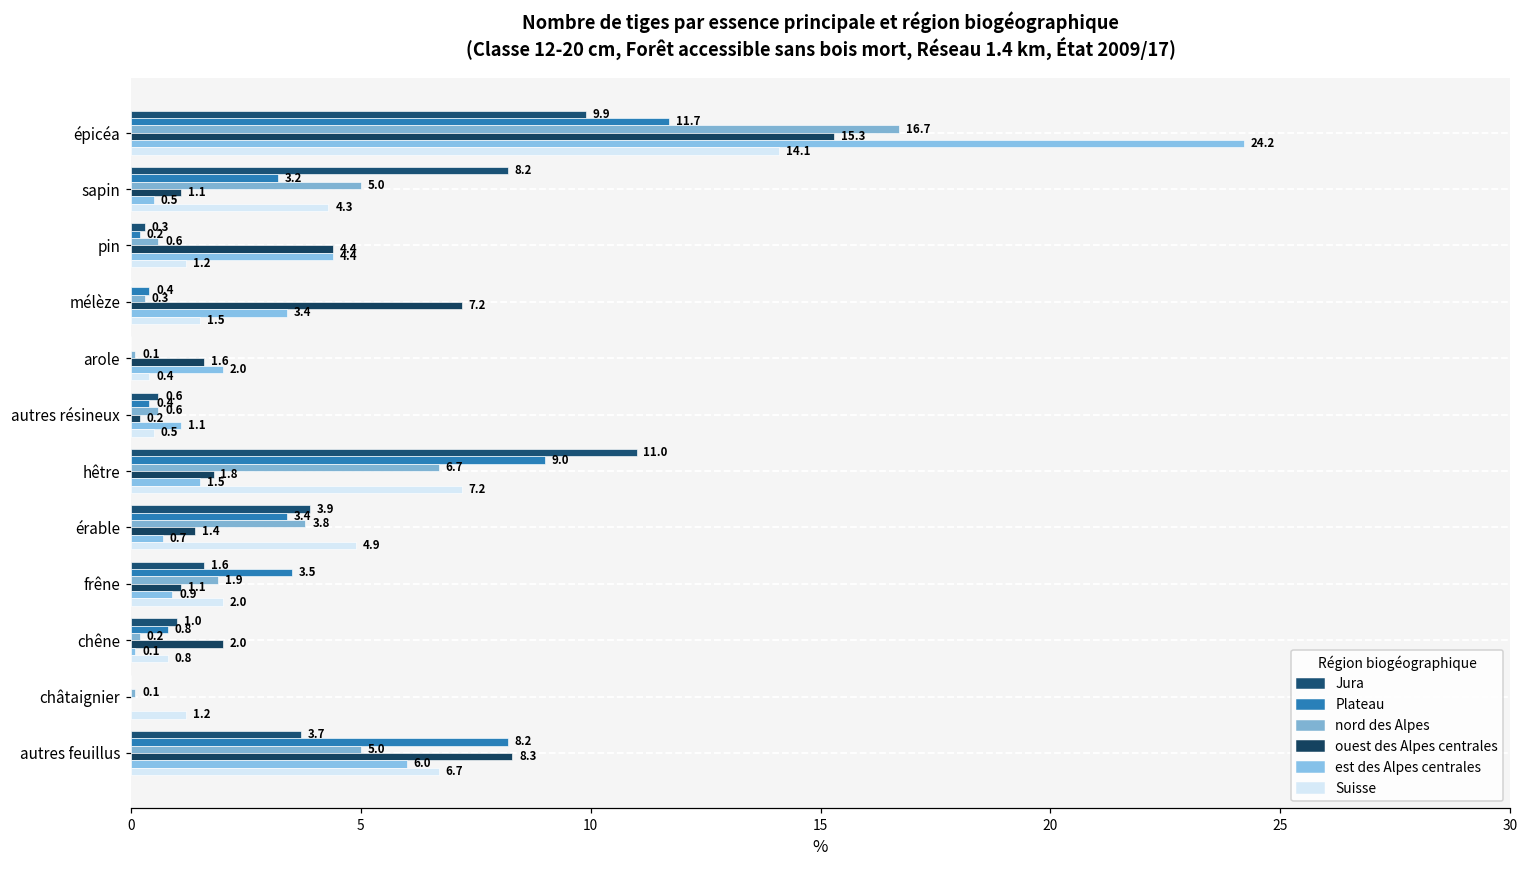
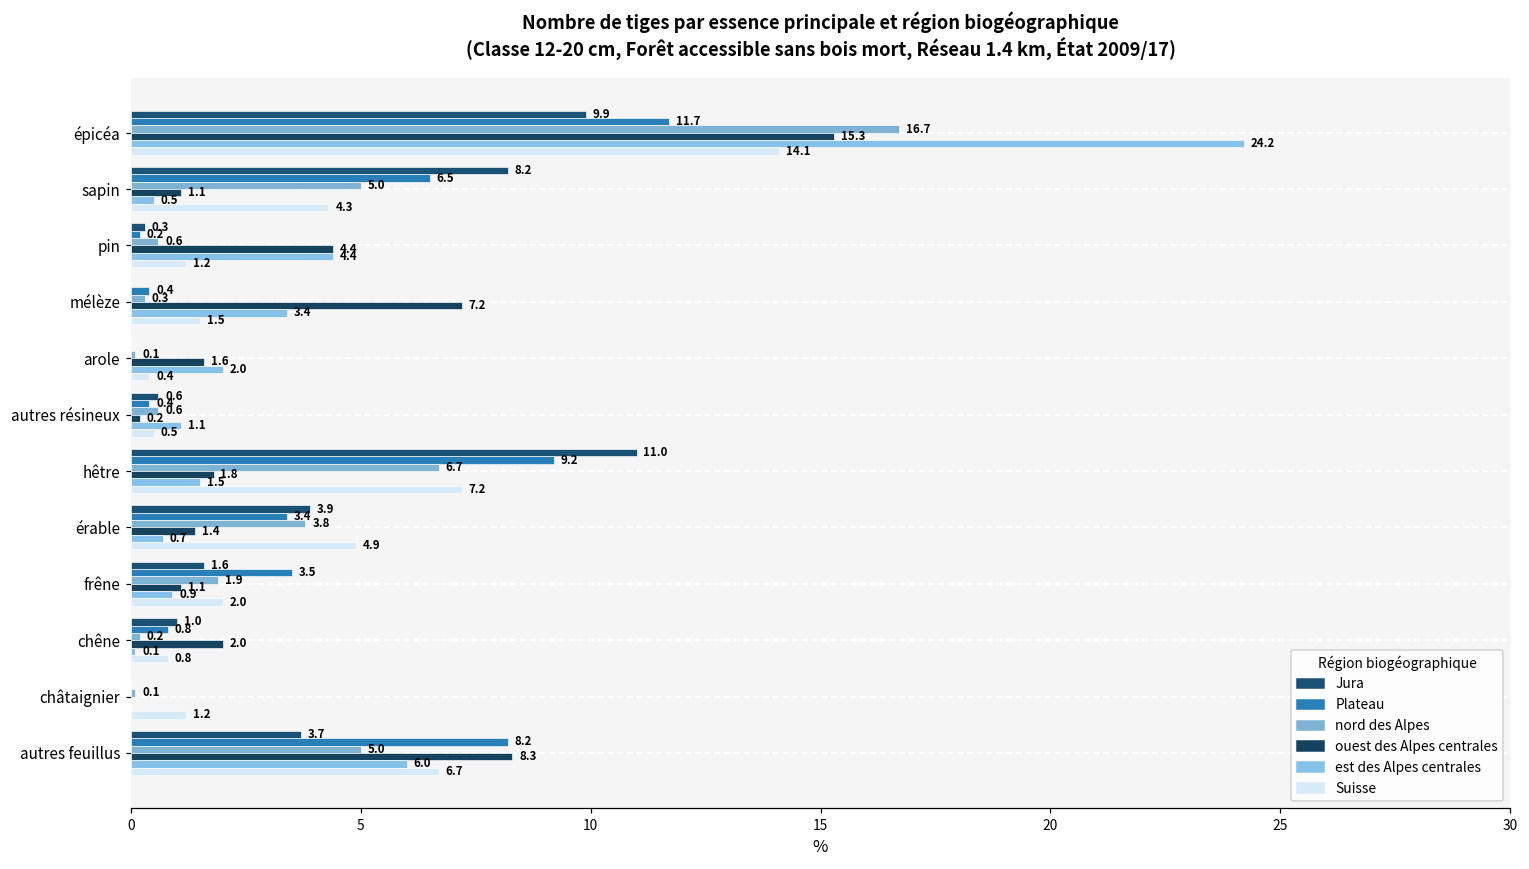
Plateau, sapin: 3.2 -> 6.5
Plateau, hêtre: 9.0 -> 9.2
